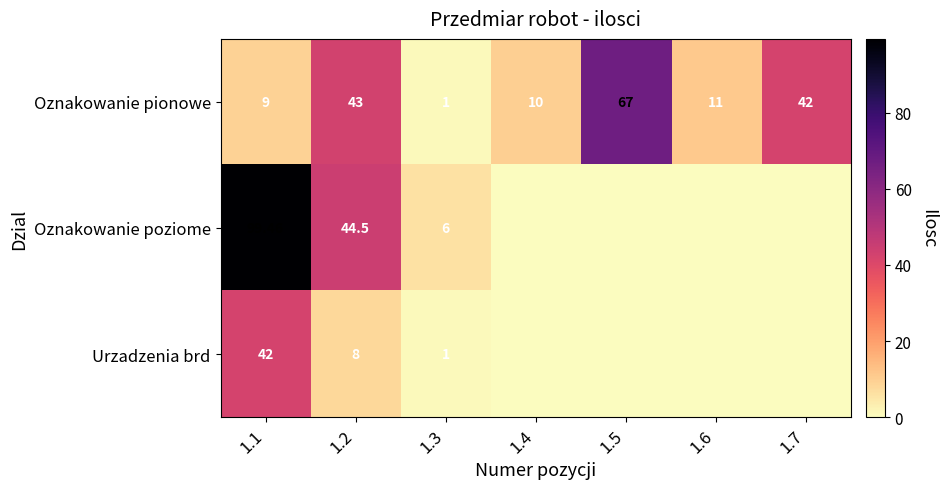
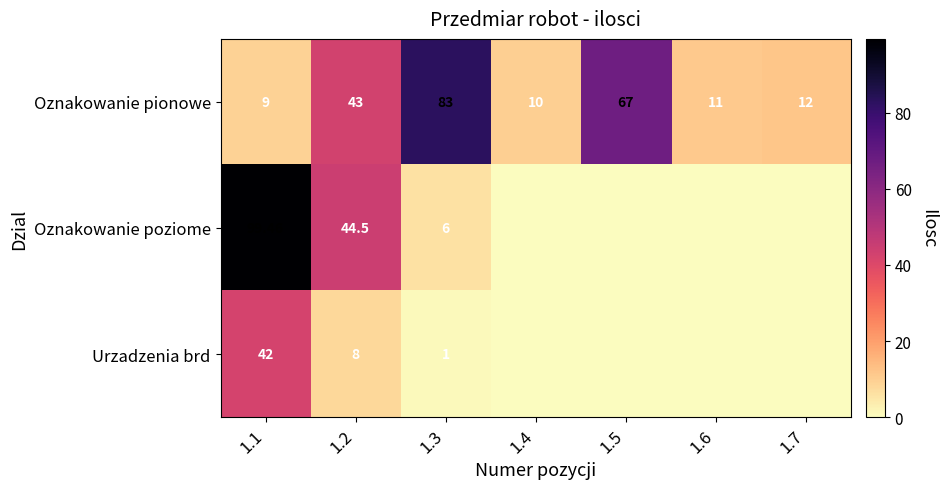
Oznakowanie pionowe, 1.3: 1 -> 83
Oznakowanie pionowe, 1.7: 42 -> 12
